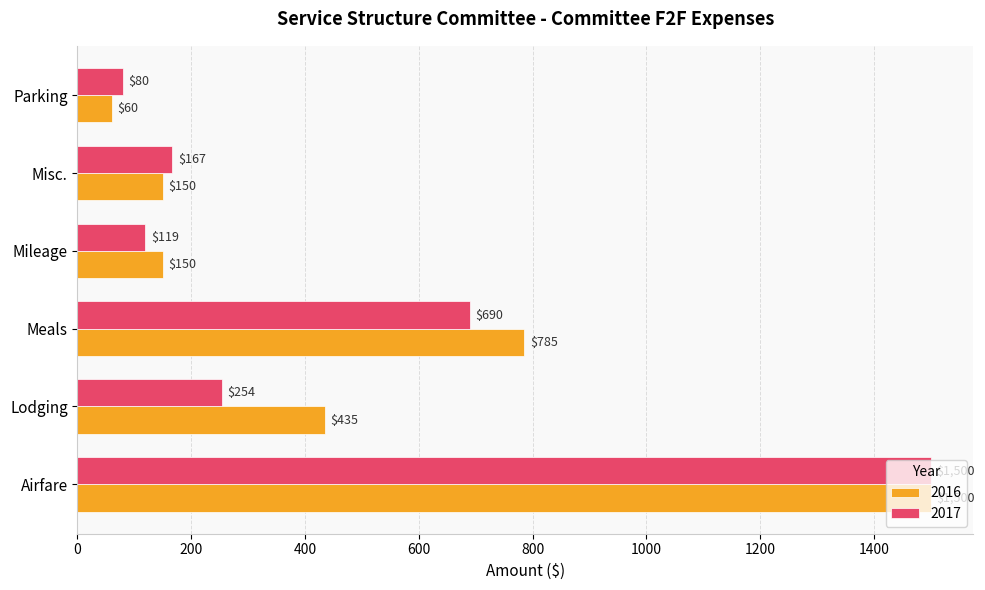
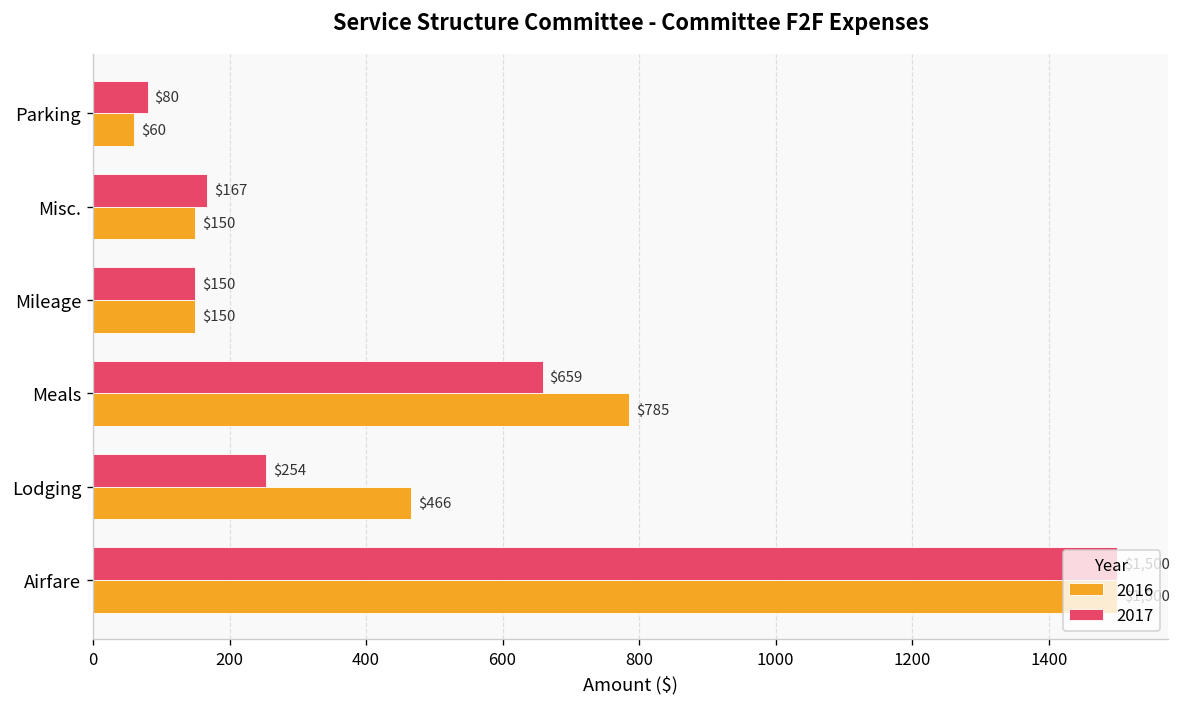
2017, Mileage: $119 -> $150
2017, Meals: $690 -> $659
2016, Lodging: $435 -> $466
